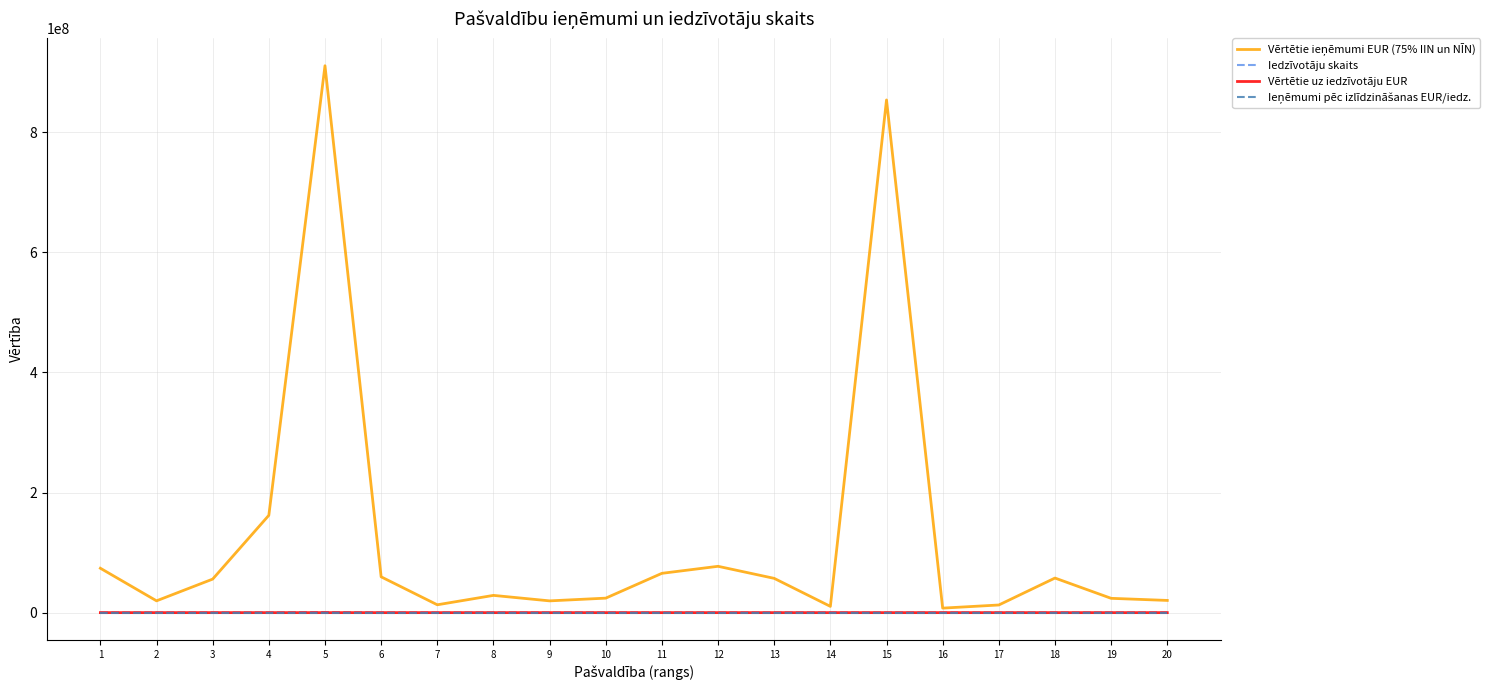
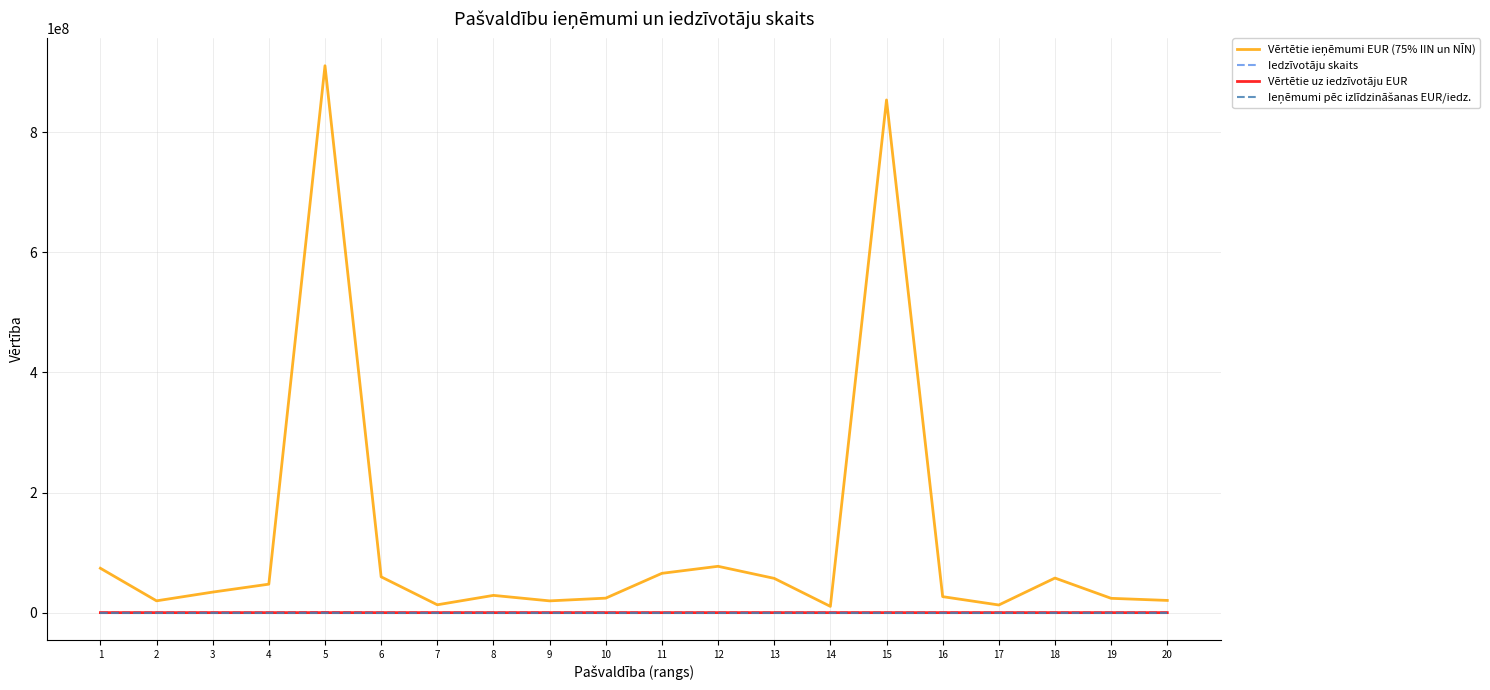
Vērtētie ieņēmumi EUR (75% IIN un NĪN), 3: 60000000 -> 30000000
Vērtētie ieņēmumi EUR (75% IIN un NĪN), 4: 160000000 -> 50000000
Vērtētie ieņēmumi EUR (75% IIN un NĪN), 16: 10000000 -> 30000000
